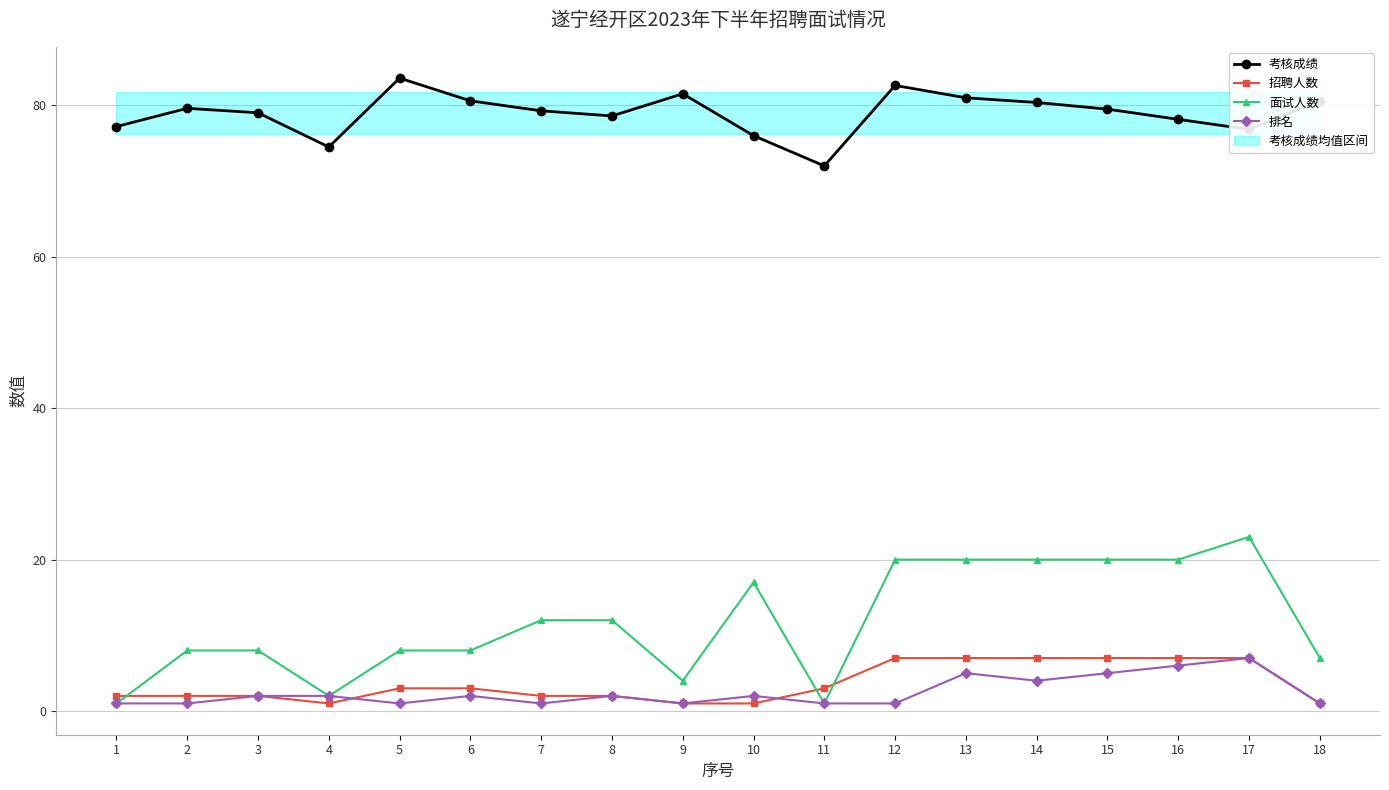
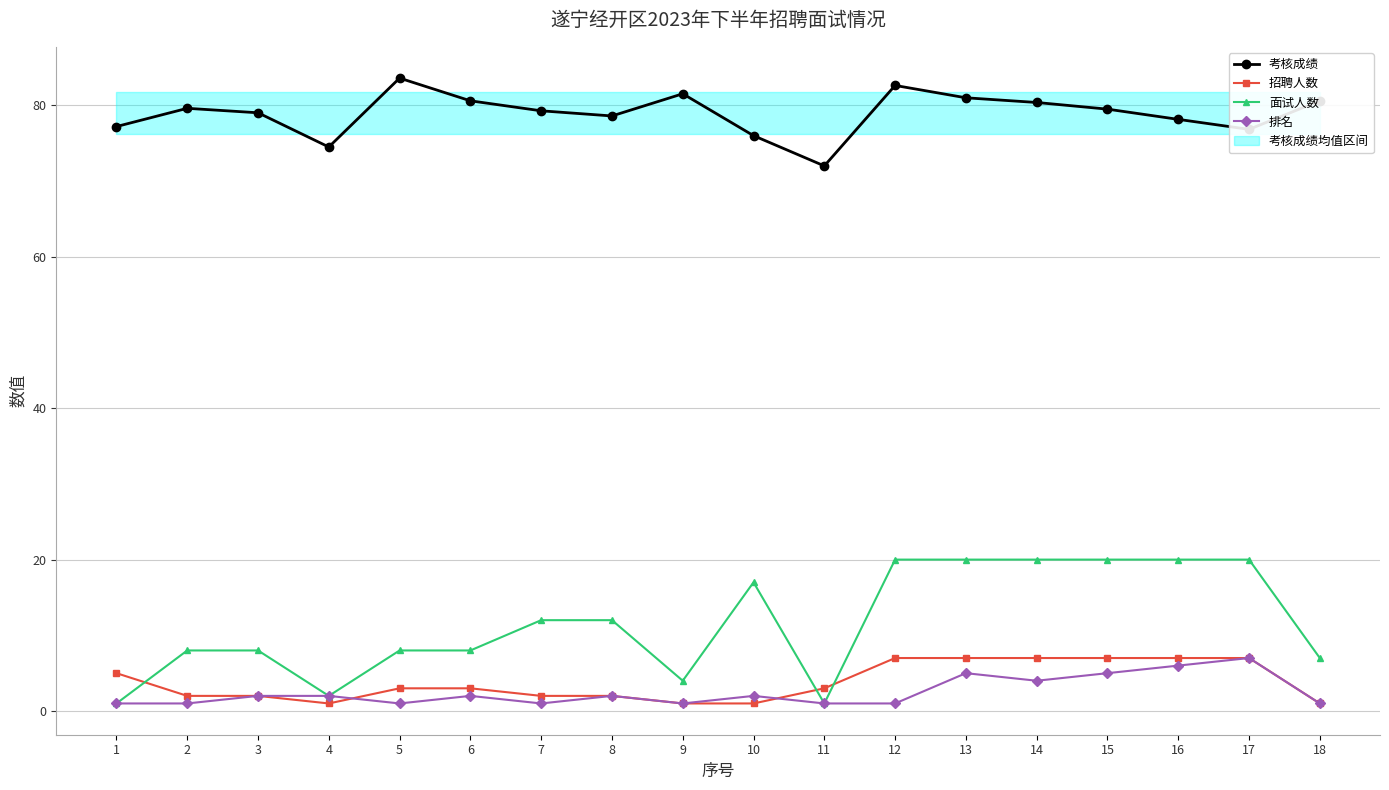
招聘人数, 1: 2 -> 5
面试人数, 17: 23 -> 20
